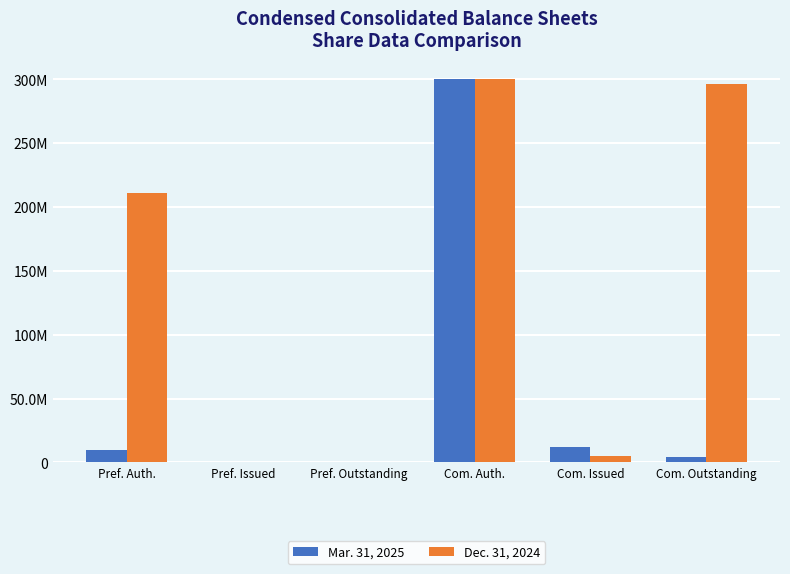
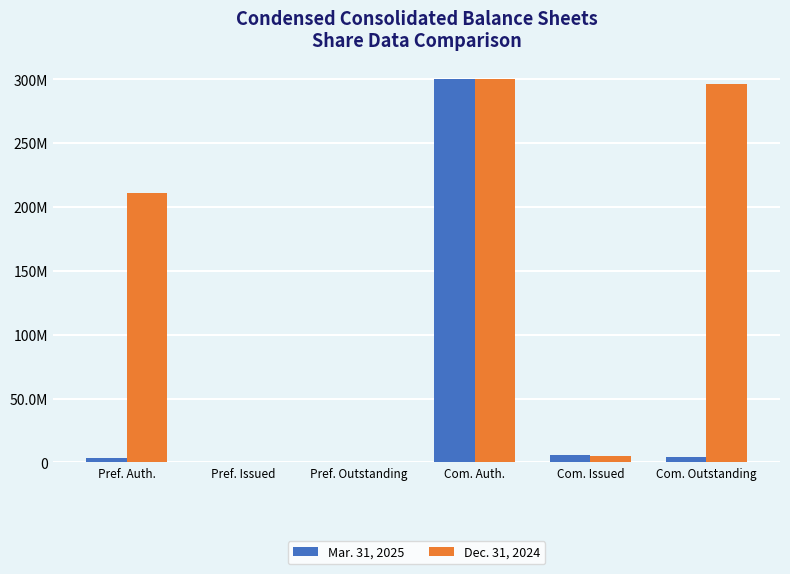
Mar. 31, 2025, Pref. Auth.: 10000000 -> 3000000
Mar. 31, 2025, Com. Issued: 12000000 -> 6000000
